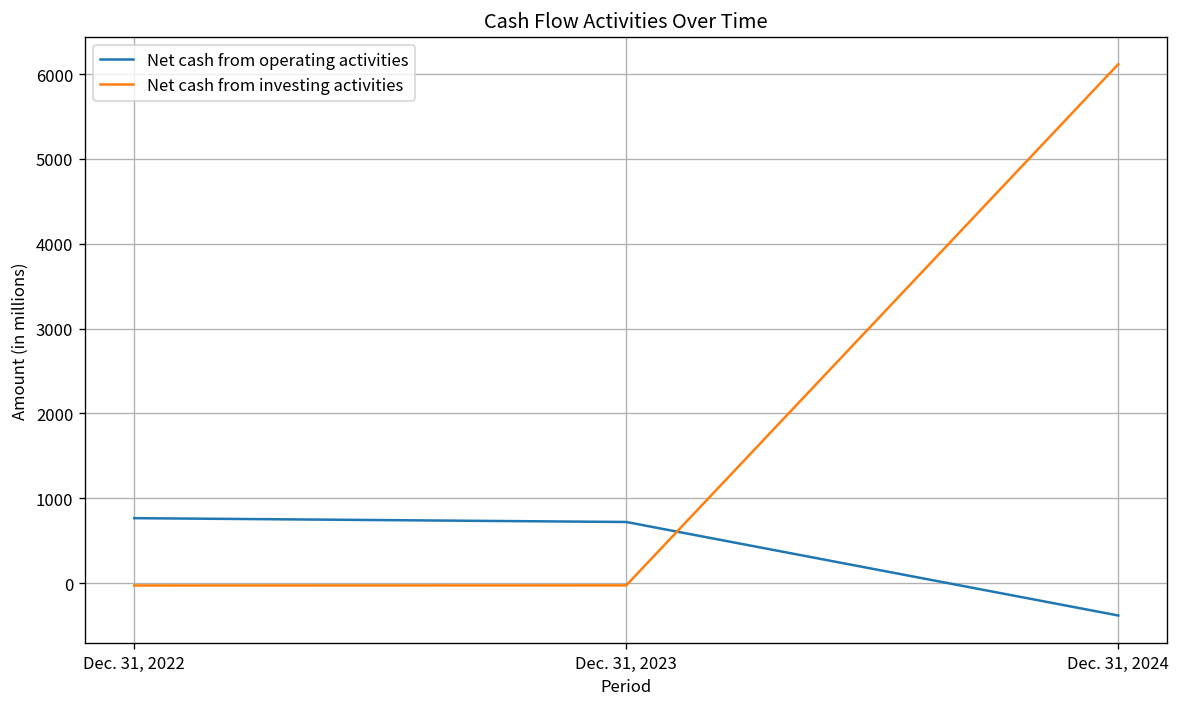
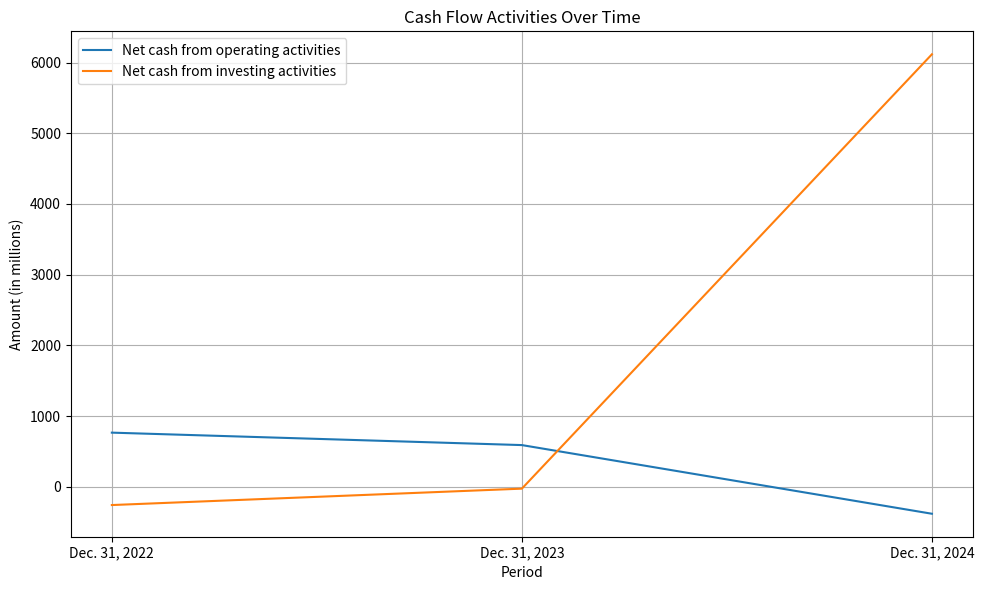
Net cash from investing activities, Dec. 31, 2022: 0 -> -300
Net cash from operating activities, Dec. 31, 2023: 700 -> 600
